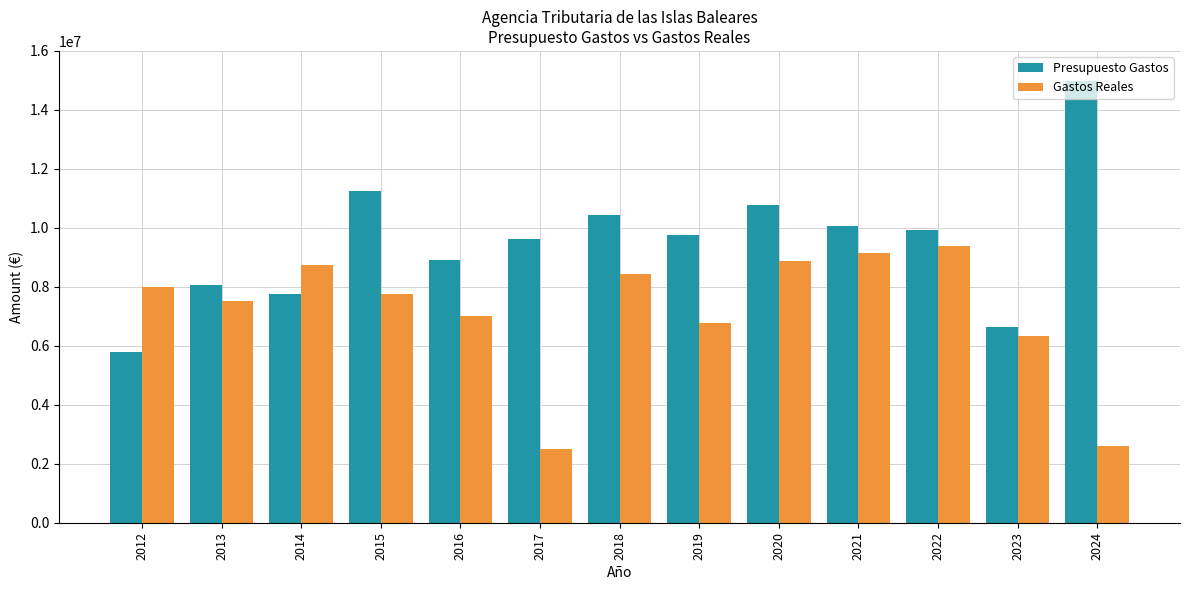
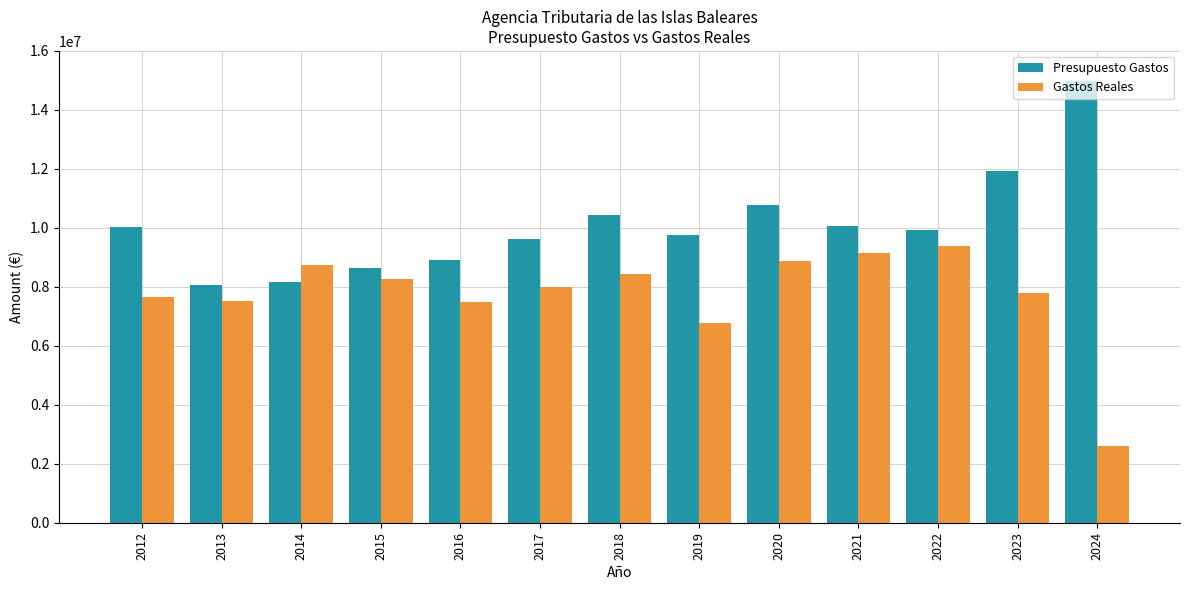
Presupuesto Gastos, 2012: 5800000 -> 10000000
Gastos Reales, 2012: 8000000 -> 7700000
Presupuesto Gastos, 2014: 7700000 -> 8200000
Presupuesto Gastos, 2015: 11300000 -> 8700000
Gastos Reales, 2015: 7700000 -> 8300000
Gastos Reales, 2016: 7000000 -> 7500000
Gastos Reales, 2017: 2500000 -> 8000000
Presupuesto Gastos, 2023: 6600000 -> 11900000
Gastos Reales, 2023: 6300000 -> 7800000
